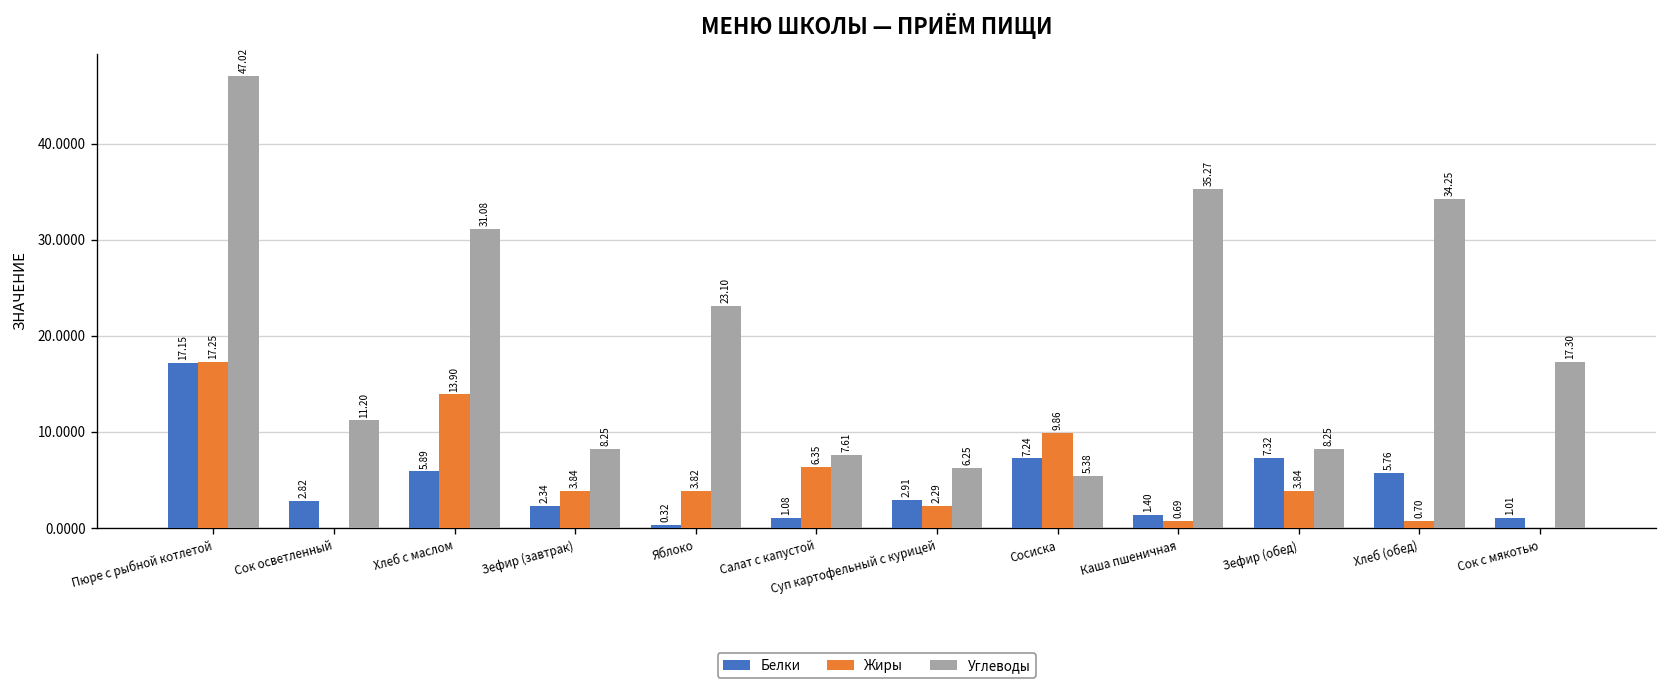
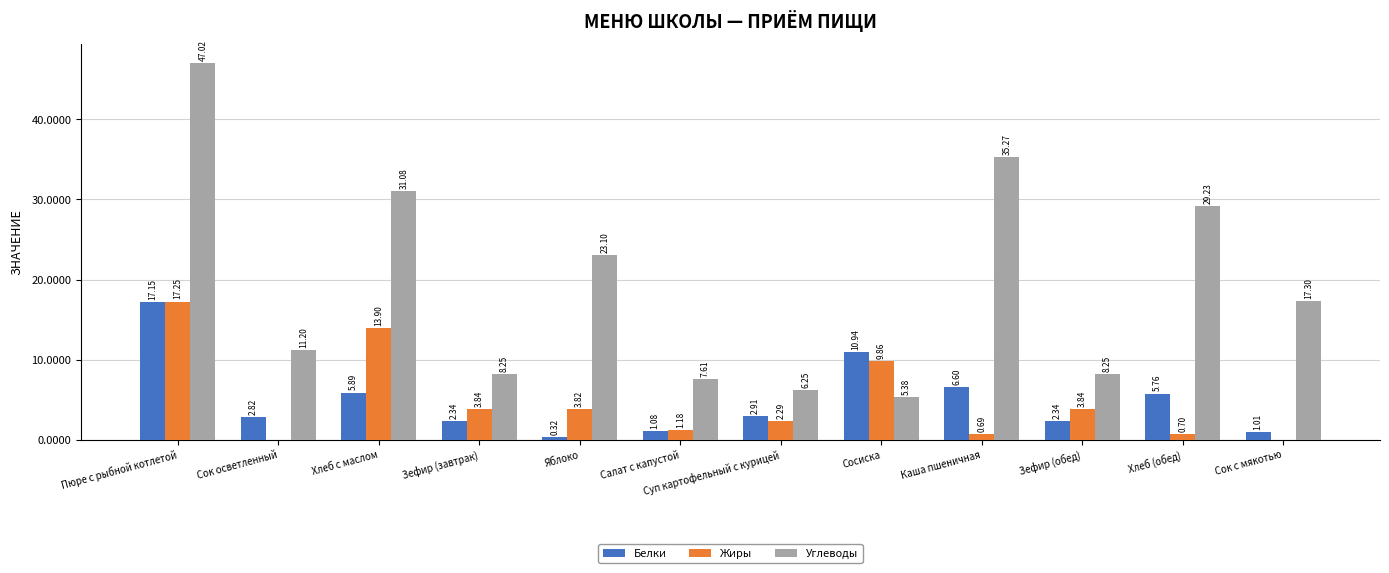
Жиры, Салат с капустой: 6.35 -> 1.18
Белки, Сосиска: 7.24 -> 10.94
Белки, Каша пшеничная: 1.40 -> 6.60
Белки, Зефир (обед): 7.32 -> 2.34
Углеводы, Хлеб (обед): 34.25 -> 29.23
